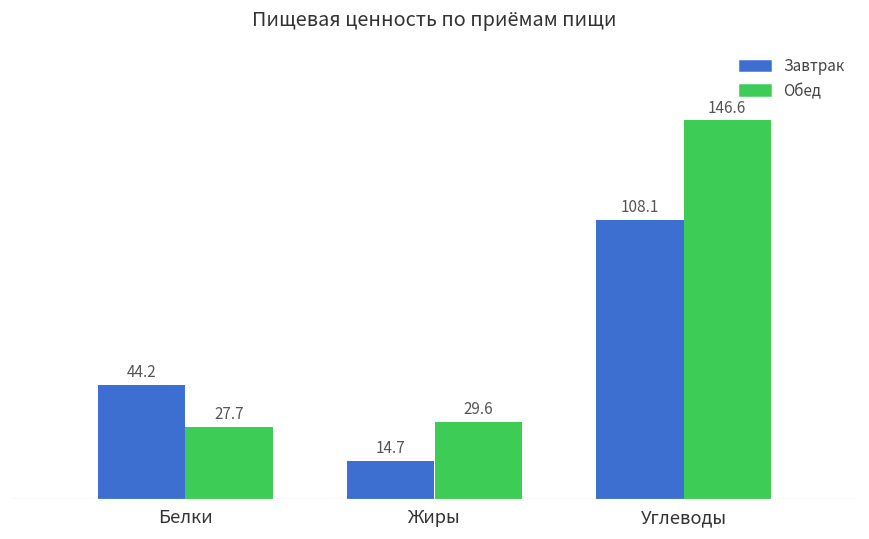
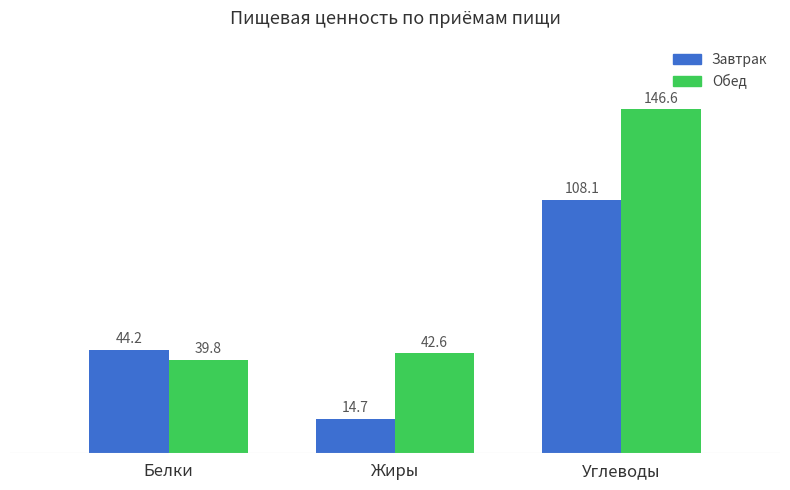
Обед, Белки: 27.7 -> 39.8
Обед, Жиры: 29.6 -> 42.6
